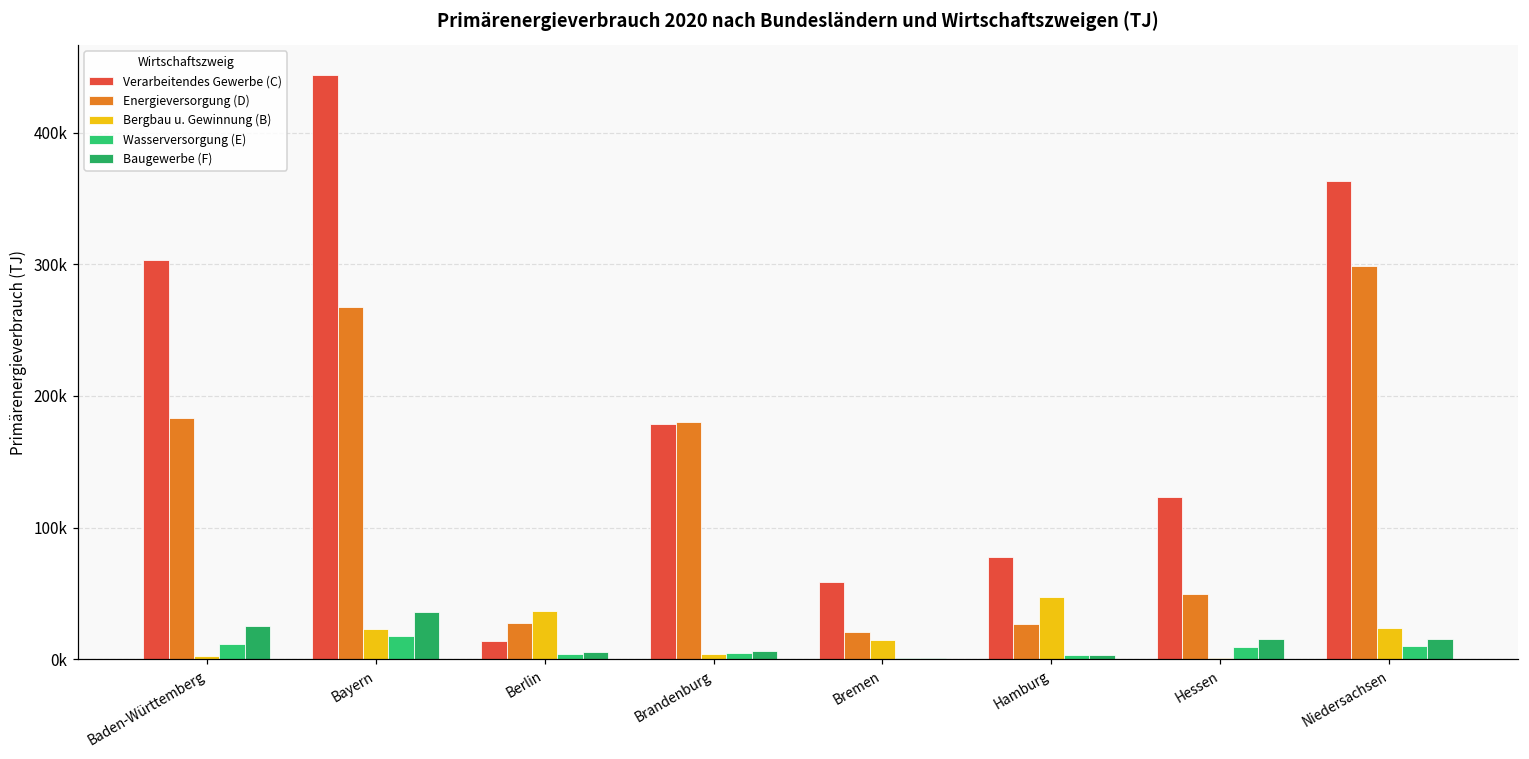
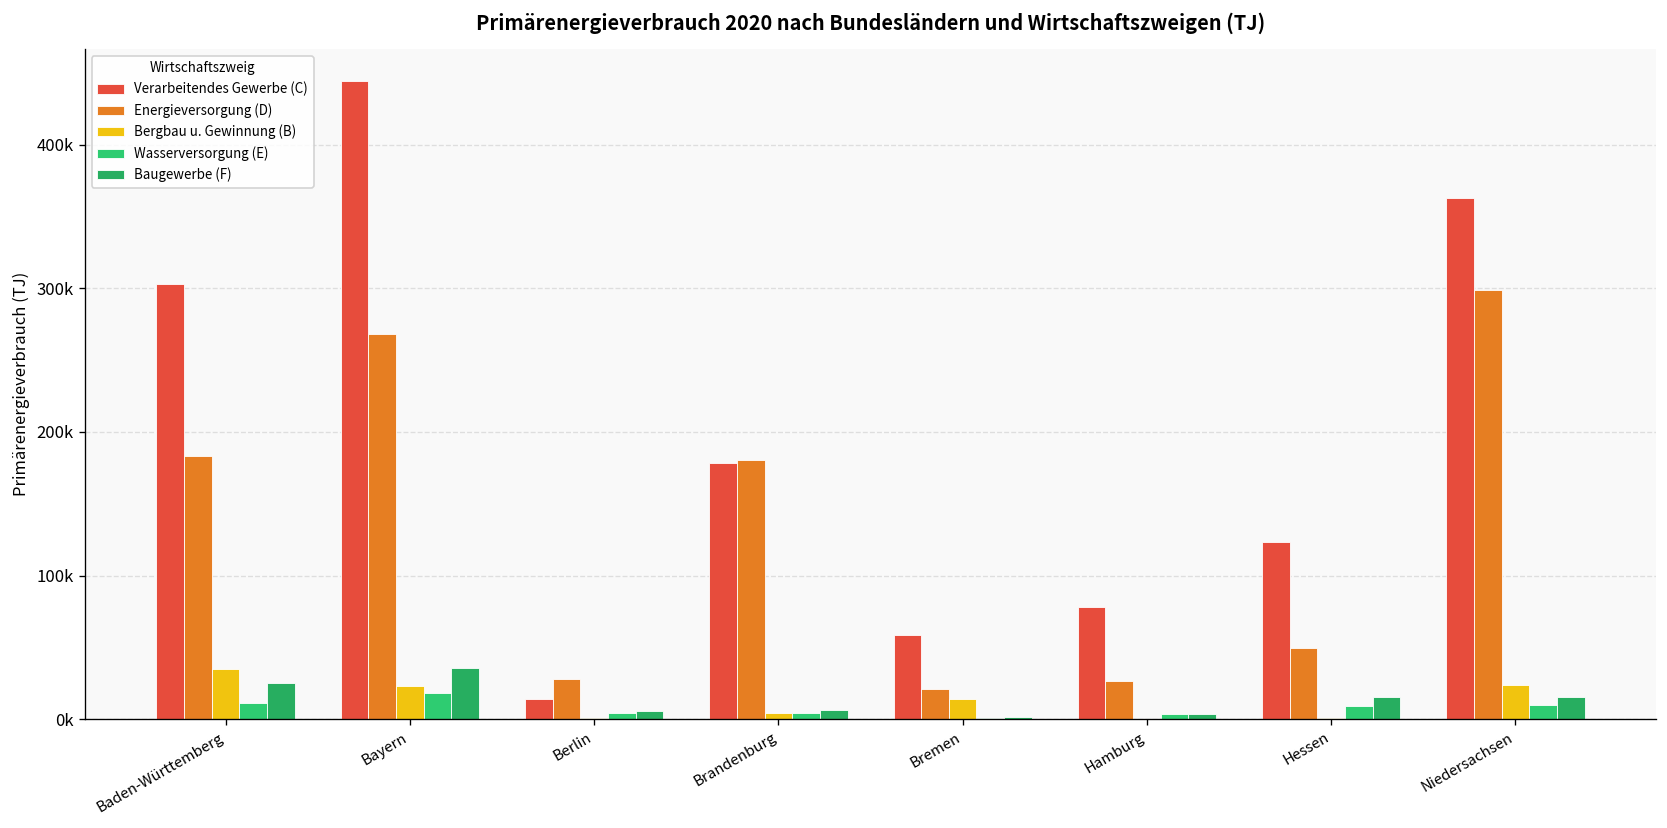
Bergbau u. Gewinnung (B), Baden-Württemberg: 3000 -> 35000
Bergbau u. Gewinnung (B), Berlin: 36000 -> 0
Bergbau u. Gewinnung (B), Hamburg: 47000 -> 0
